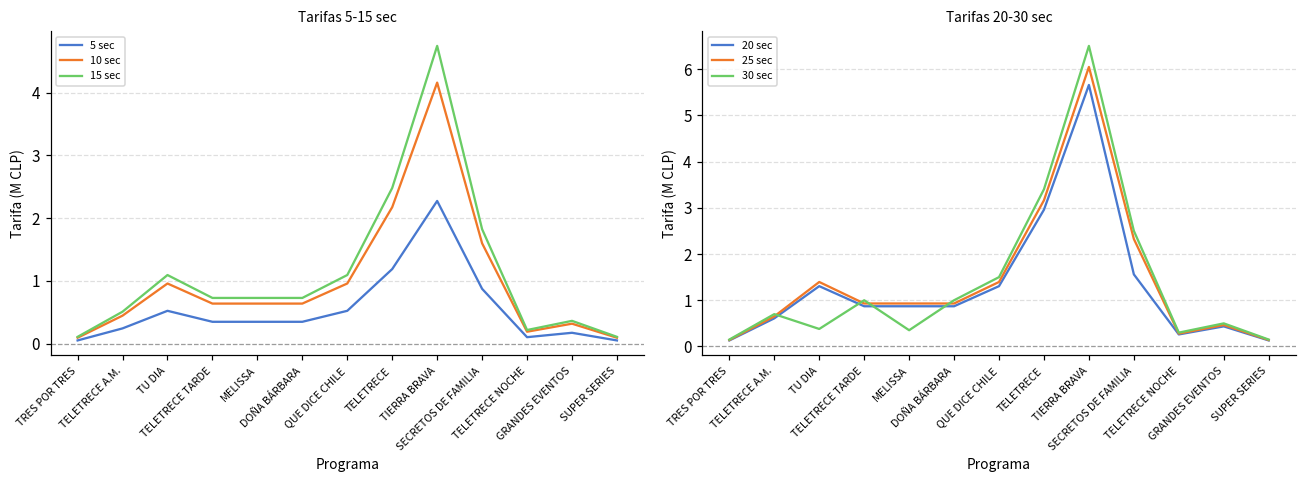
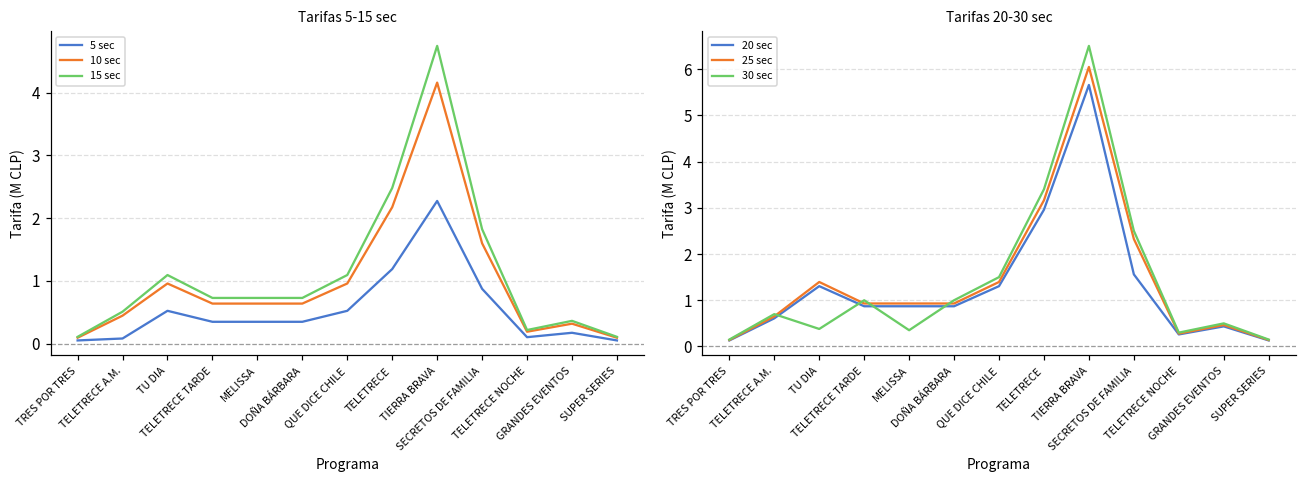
Tarifas 5-15 sec, 5 sec, TELETRECE A.M.: 0.2 -> 0.1
